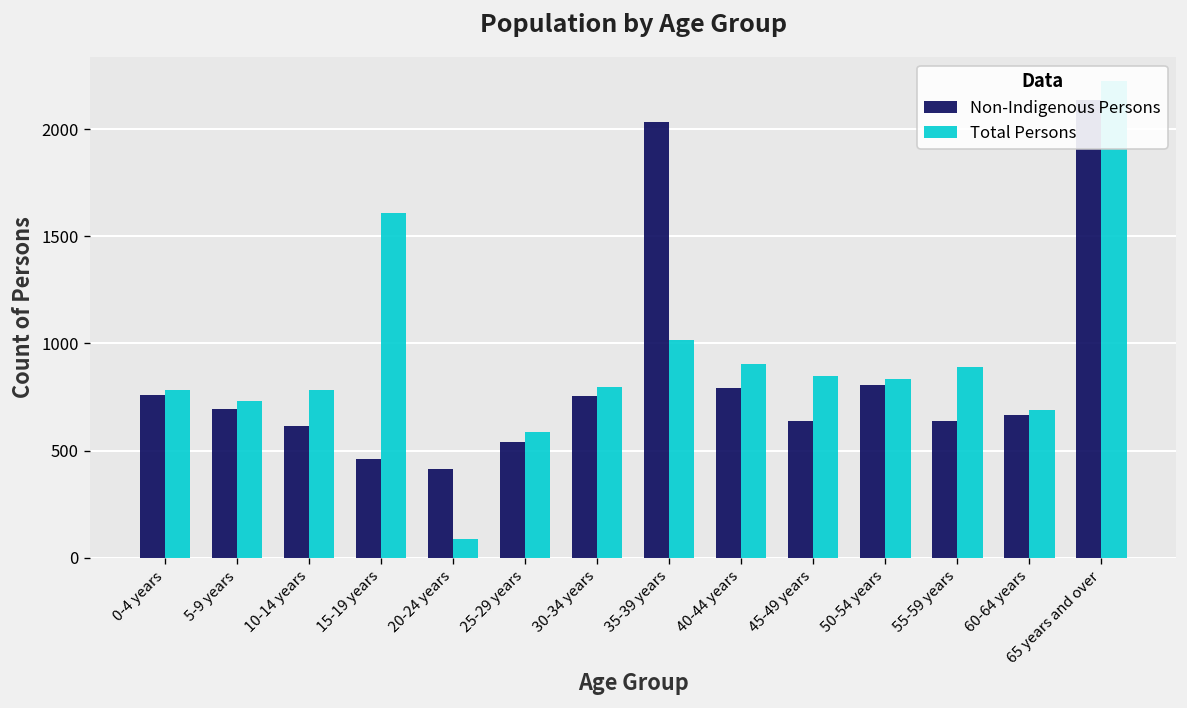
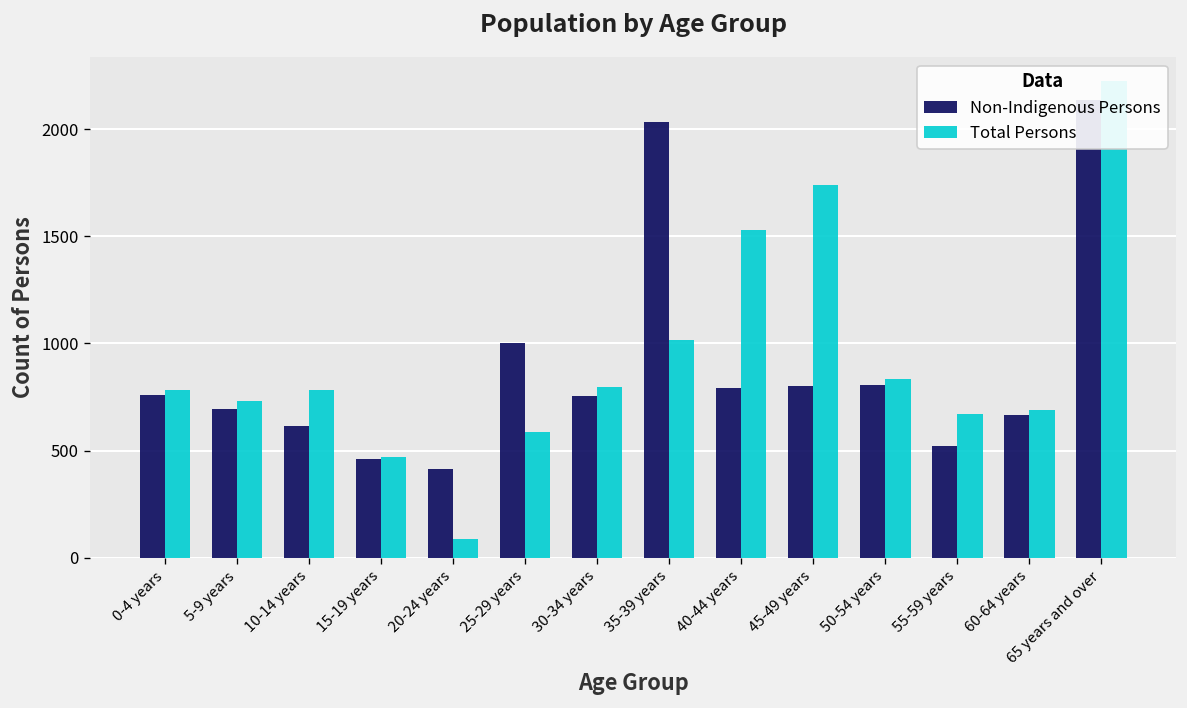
Total Persons, 15-19 years: 1610 -> 470
Non-Indigenous Persons, 25-29 years: 540 -> 1000
Total Persons, 40-44 years: 910 -> 1530
Non-Indigenous Persons, 45-49 years: 640 -> 800
Total Persons, 45-49 years: 850 -> 1740
Non-Indigenous Persons, 55-59 years: 640 -> 520
Total Persons, 55-59 years: 890 -> 670
